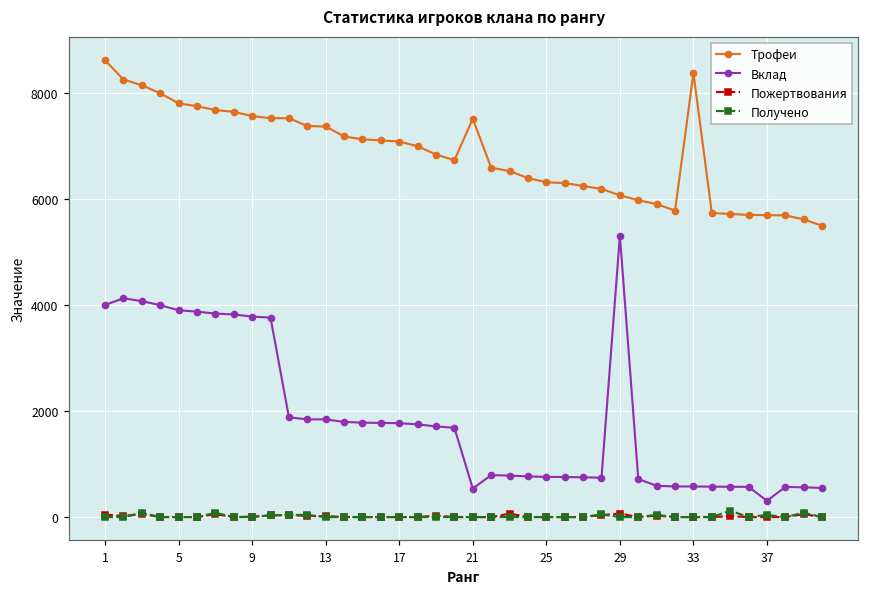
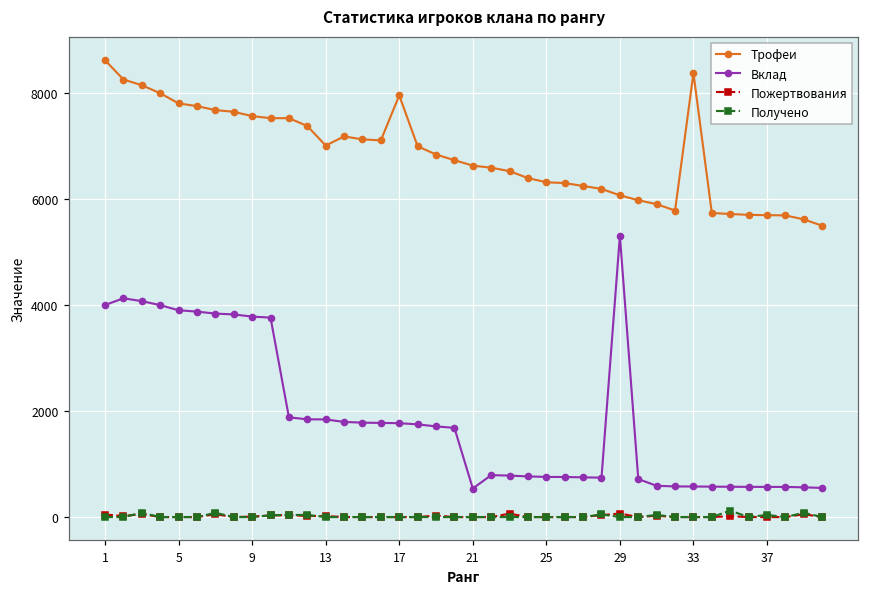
Трофеи, 13: 7400 -> 7000
Трофеи, 17: 7100 -> 8000
Трофеи, 21: 7500 -> 6600
Вклад, 37: 300 -> 600
